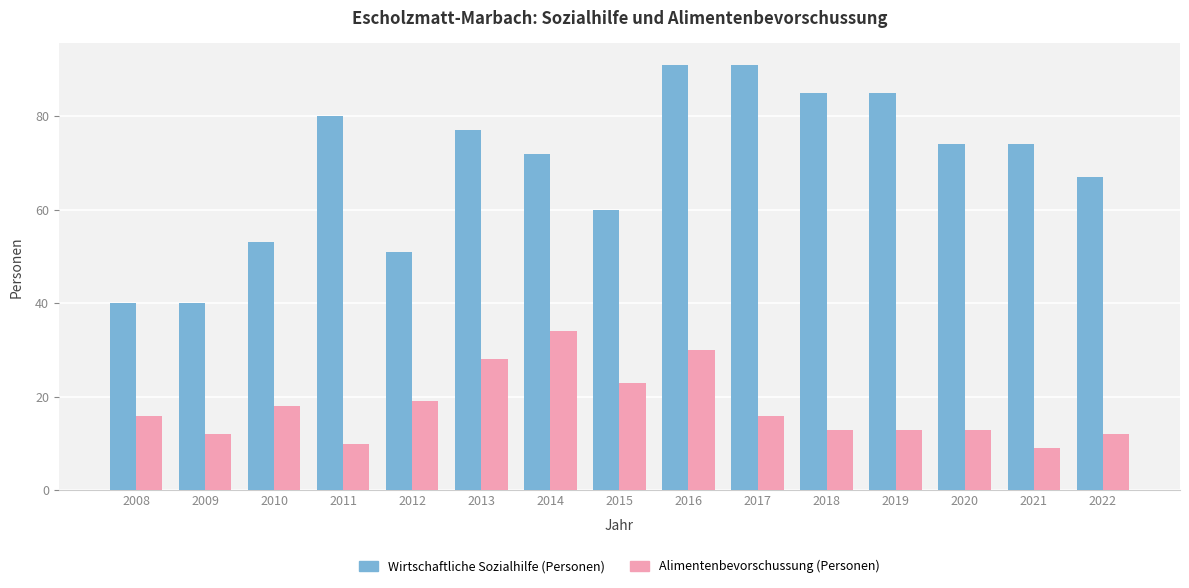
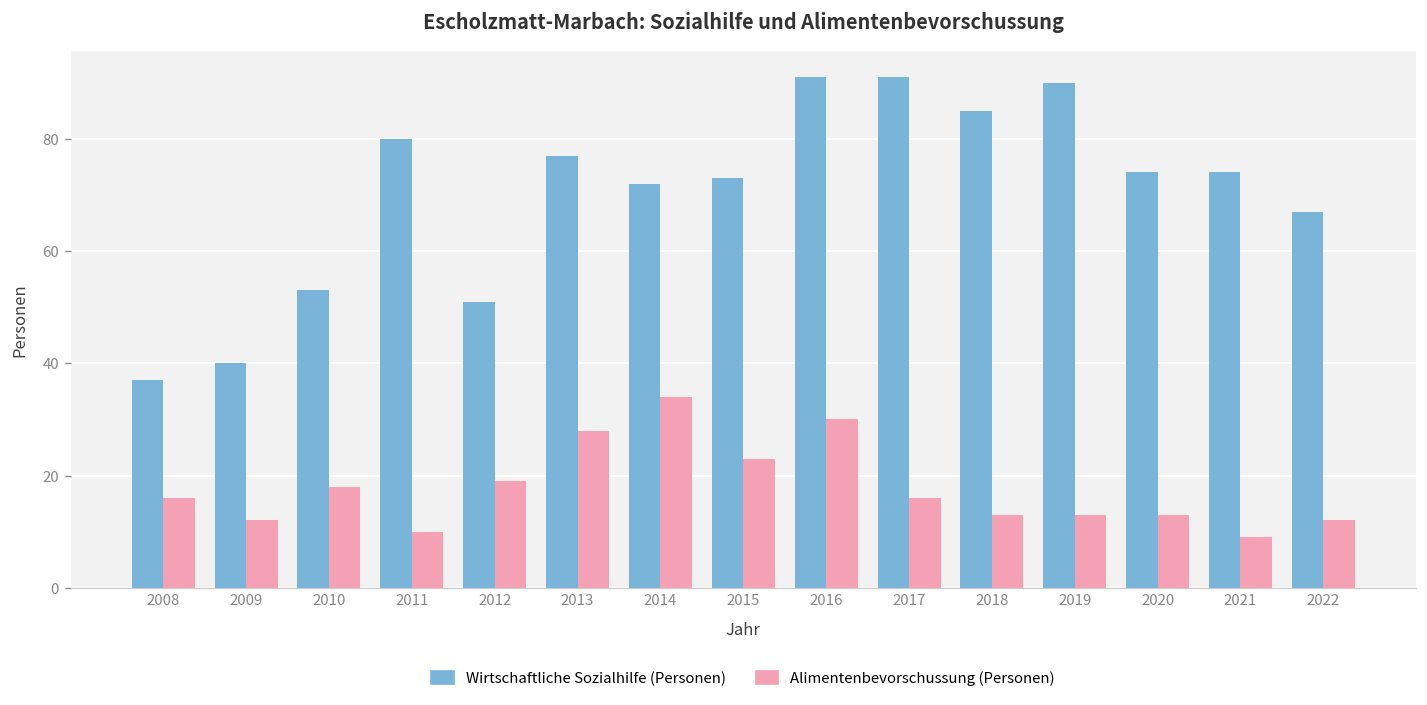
Wirtschaftliche Sozialhilfe (Personen), 2008: 40 -> 37
Wirtschaftliche Sozialhilfe (Personen), 2015: 60 -> 73
Wirtschaftliche Sozialhilfe (Personen), 2019: 85 -> 90
